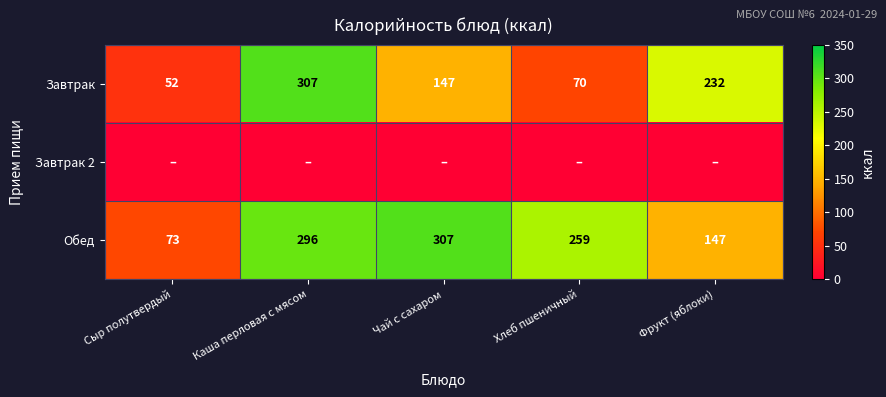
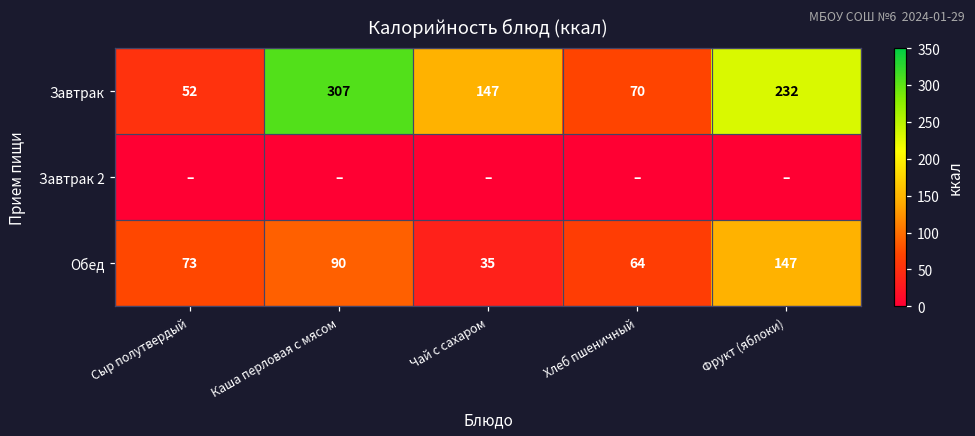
Обед, Каша перловая с мясом: 296 -> 90
Обед, Чай с сахаром: 307 -> 35
Обед, Хлеб пшеничный: 259 -> 64
